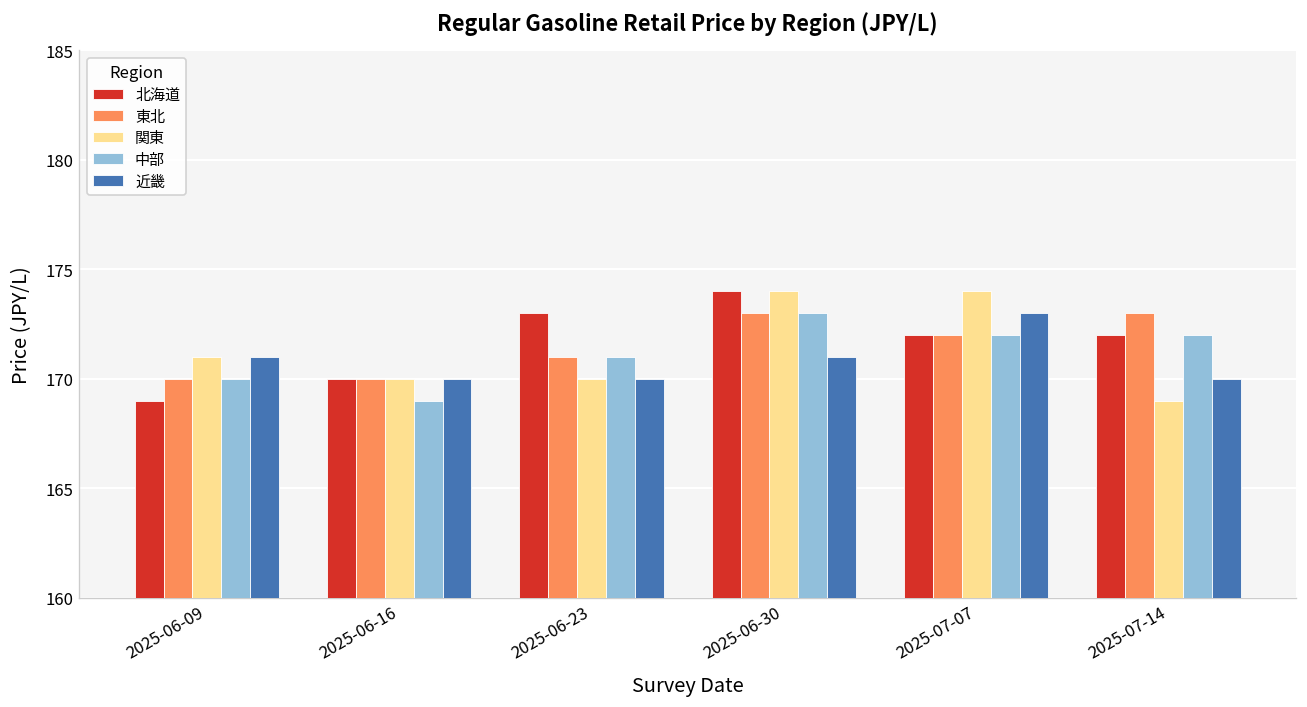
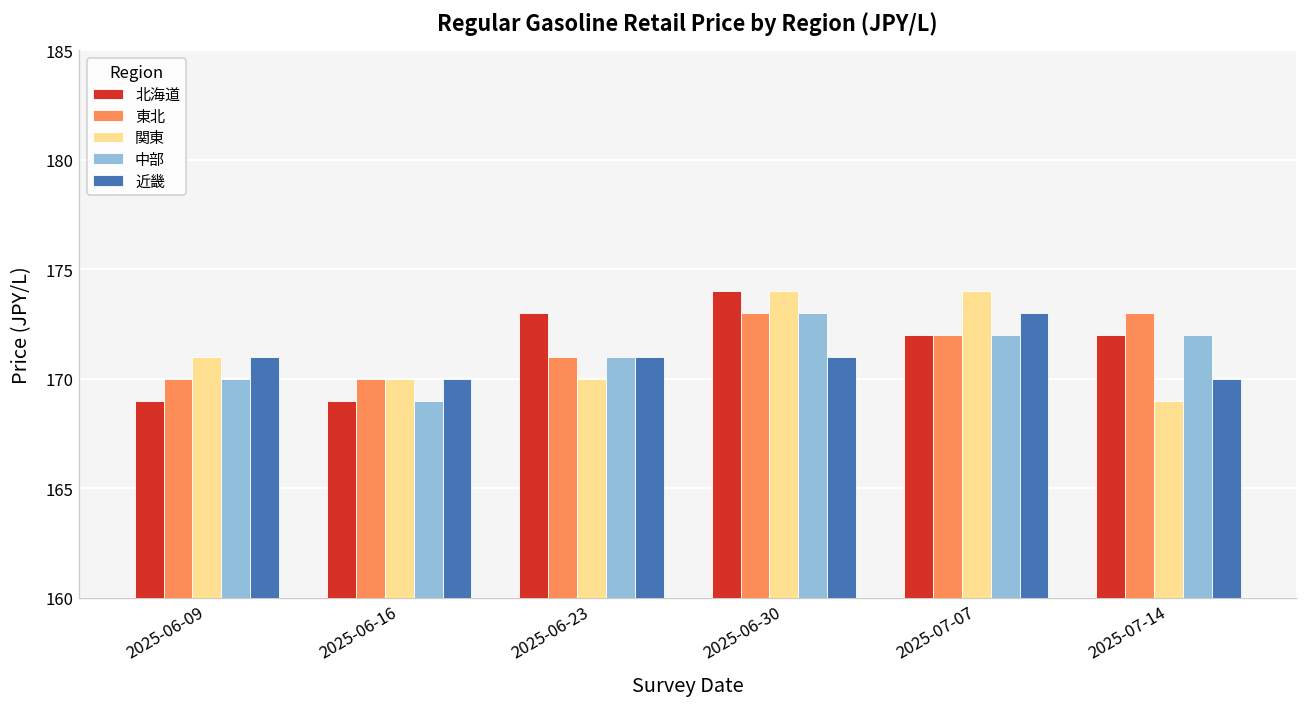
北海道, 2025-06-16: 170 -> 169
近畿, 2025-06-23: 170 -> 171
